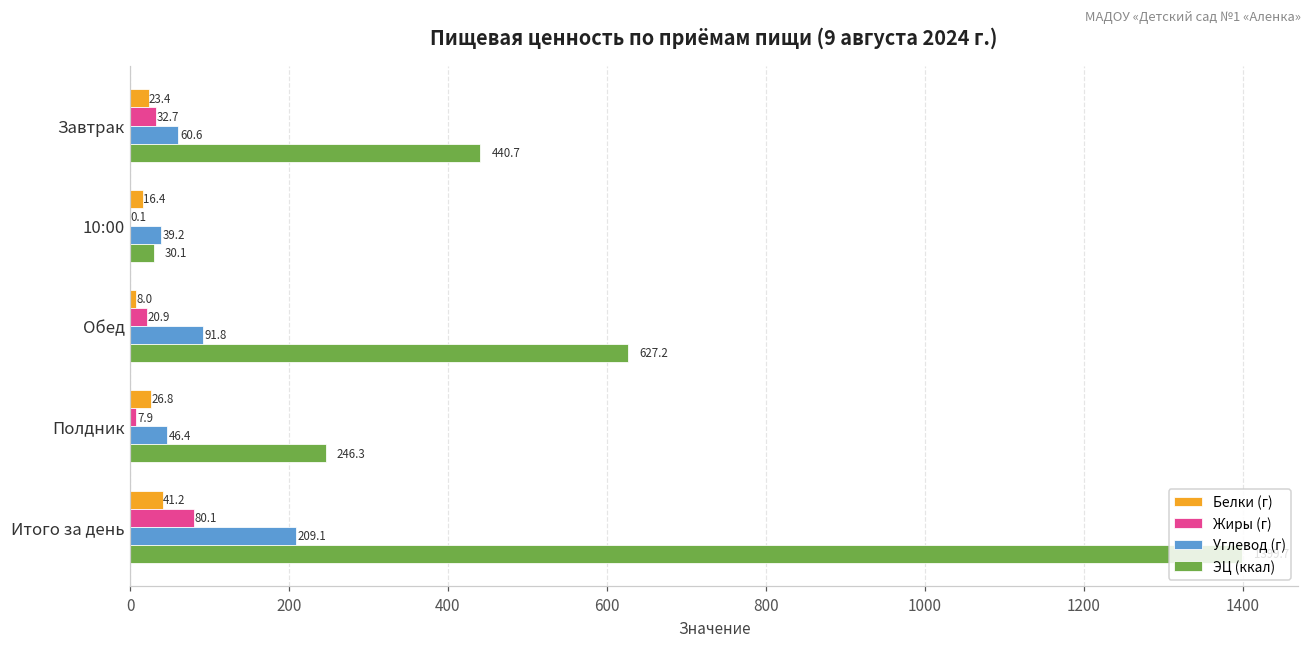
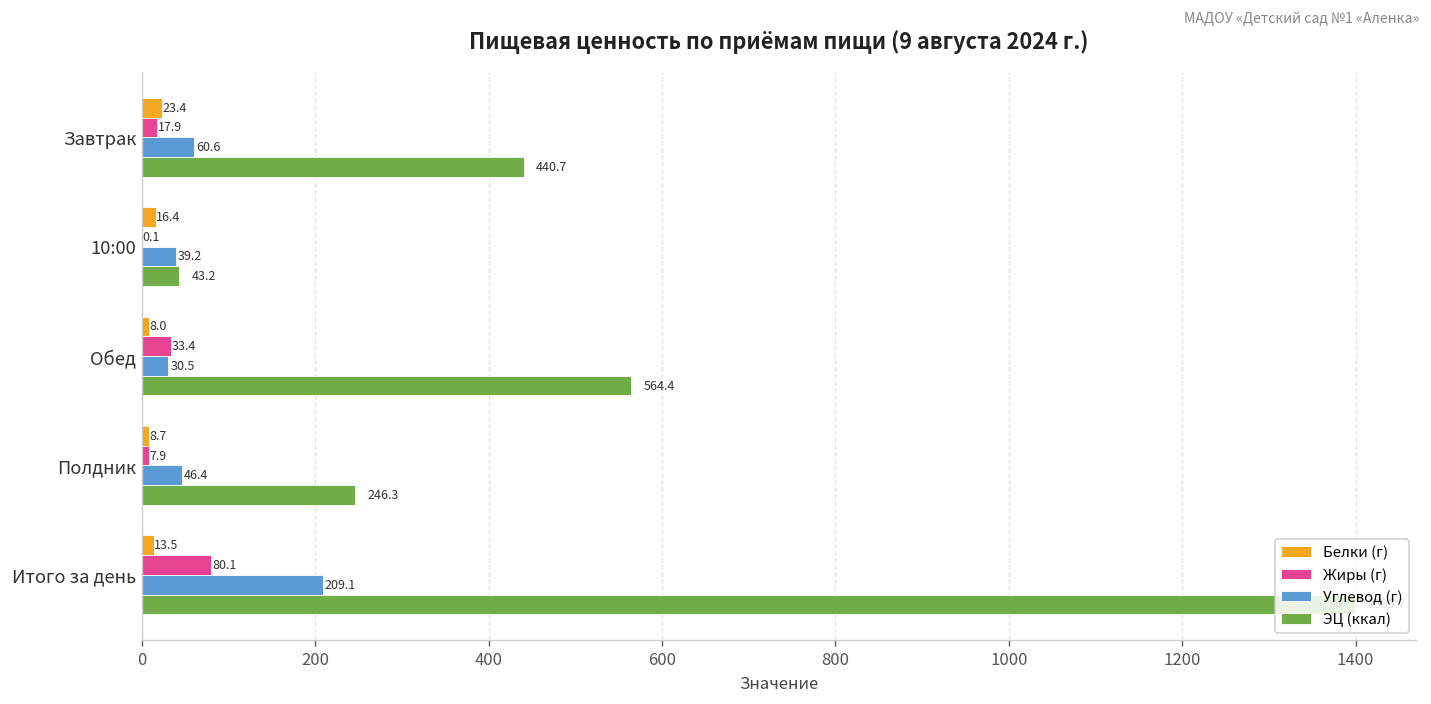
Жиры (г), Завтрак: 32.7 -> 17.9
ЭЦ (ккал), 10:00: 30.1 -> 43.2
Жиры (г), Обед: 20.9 -> 33.4
Углевод (г), Обед: 91.8 -> 30.5
ЭЦ (ккал), Обед: 627.2 -> 564.4
Белки (г), Полдник: 26.8 -> 8.7
Белки (г), Итого за день: 41.2 -> 13.5
